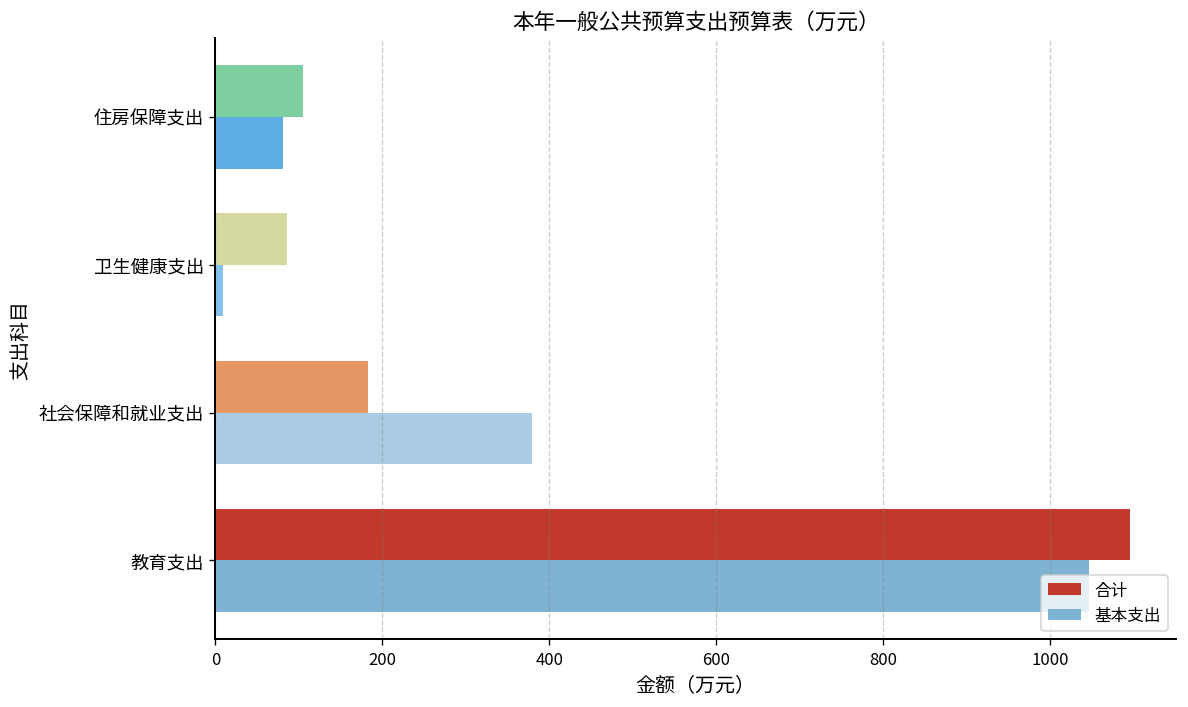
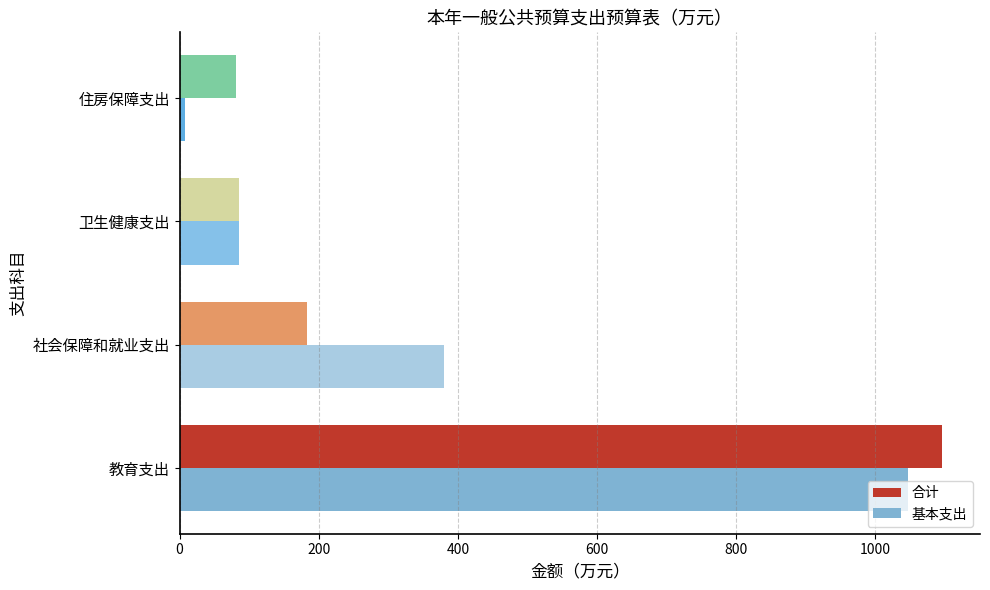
合计, 住房保障支出: 100 -> 80
基本支出, 住房保障支出: 80 -> 10
基本支出, 卫生健康支出: 10 -> 90
